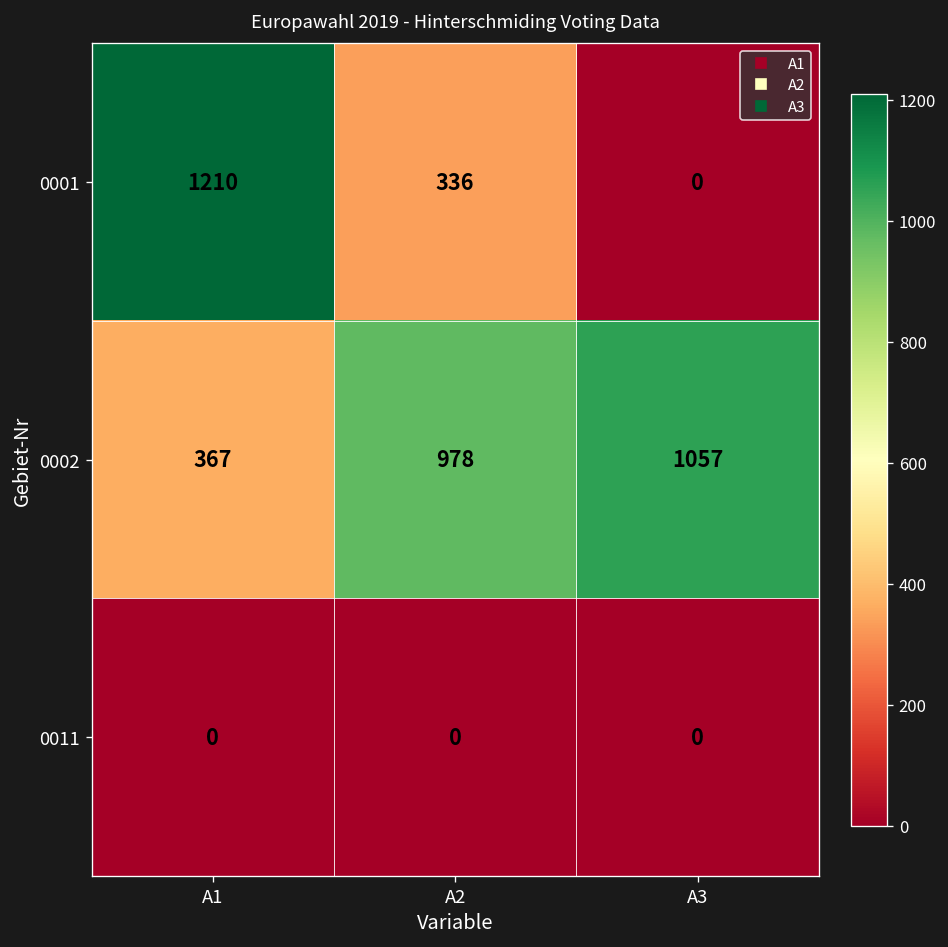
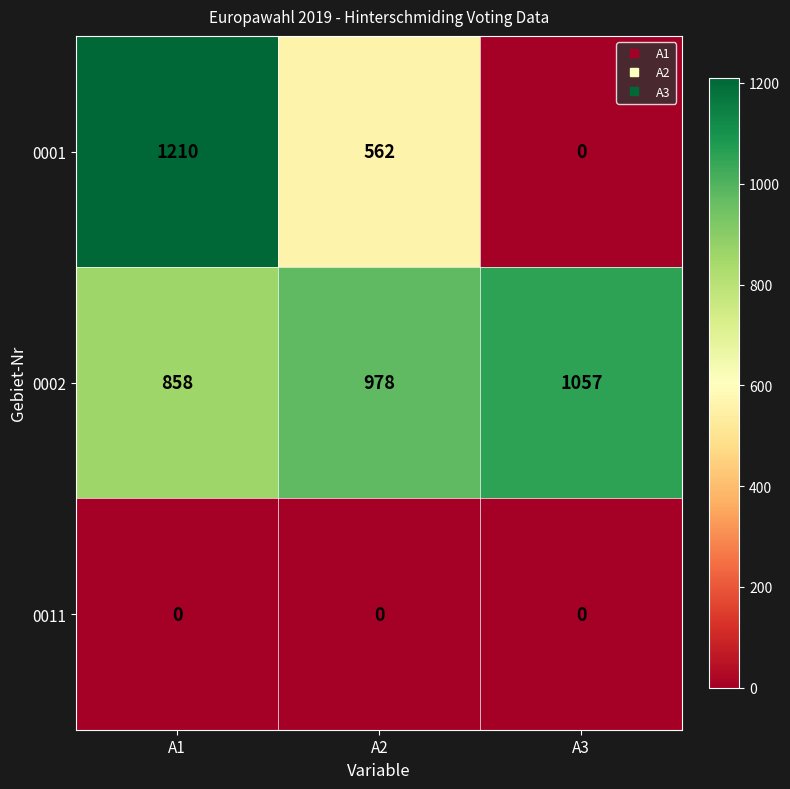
0001, A2: 336 -> 562
0002, A1: 367 -> 858
